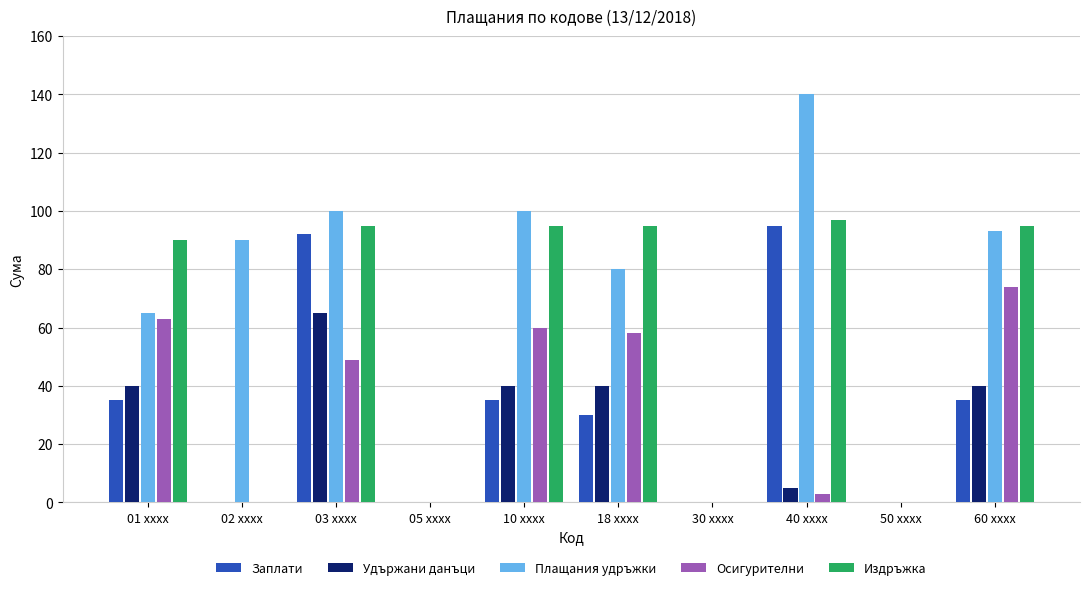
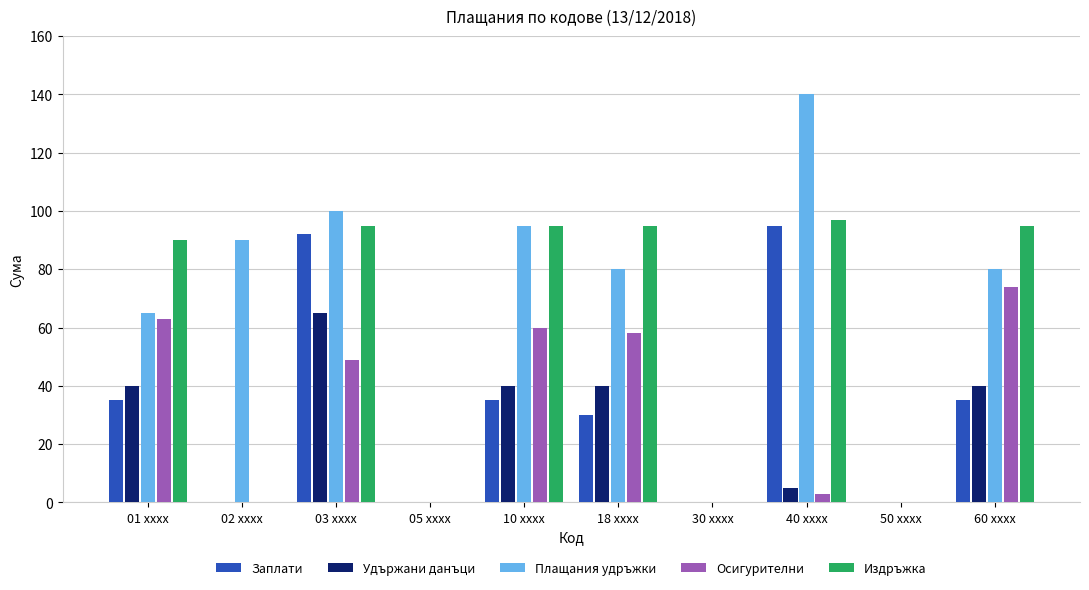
Плащания удръжки, 10 xxxx: 100 -> 95
Плащания удръжки, 60 xxxx: 93 -> 80
